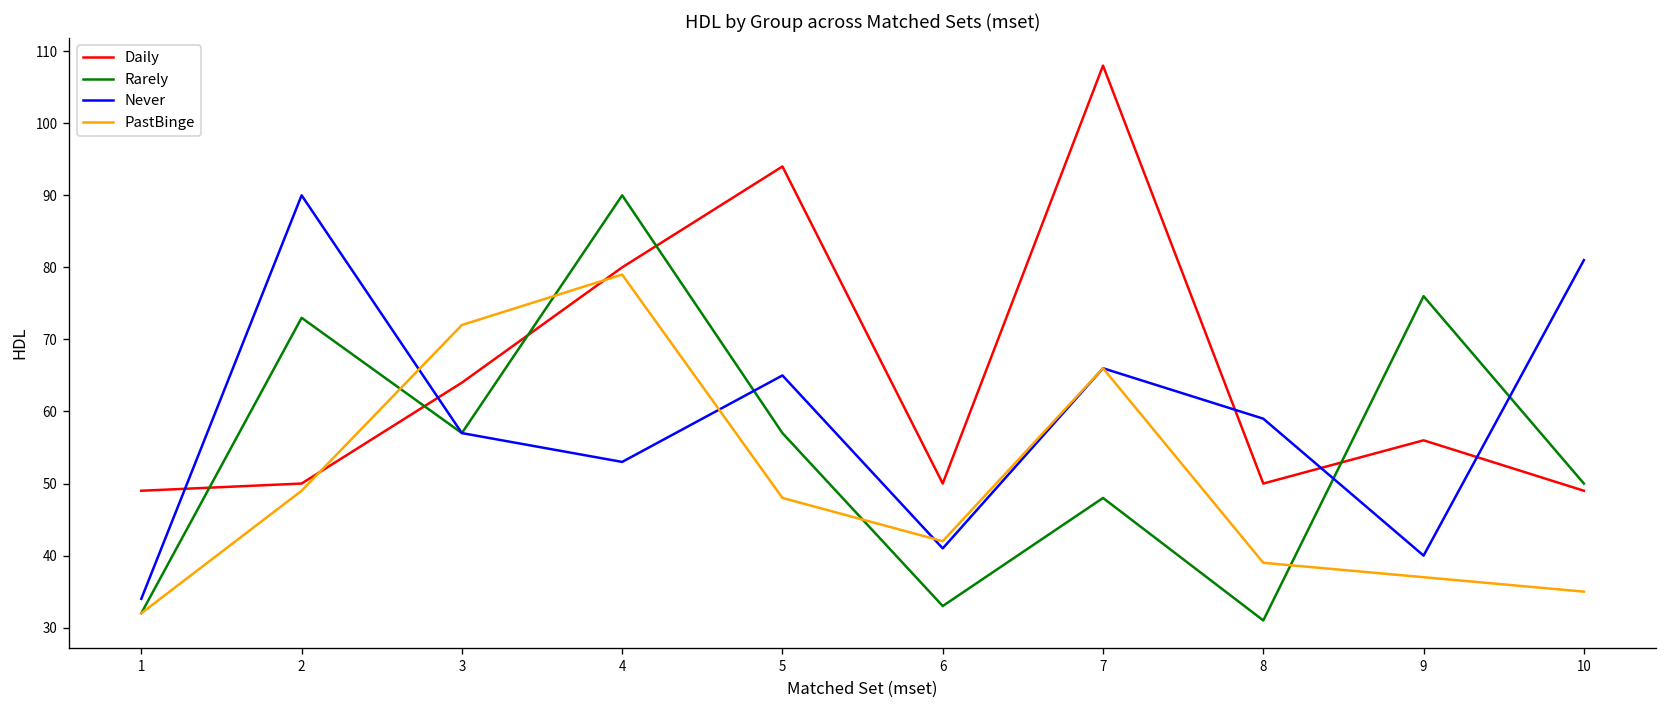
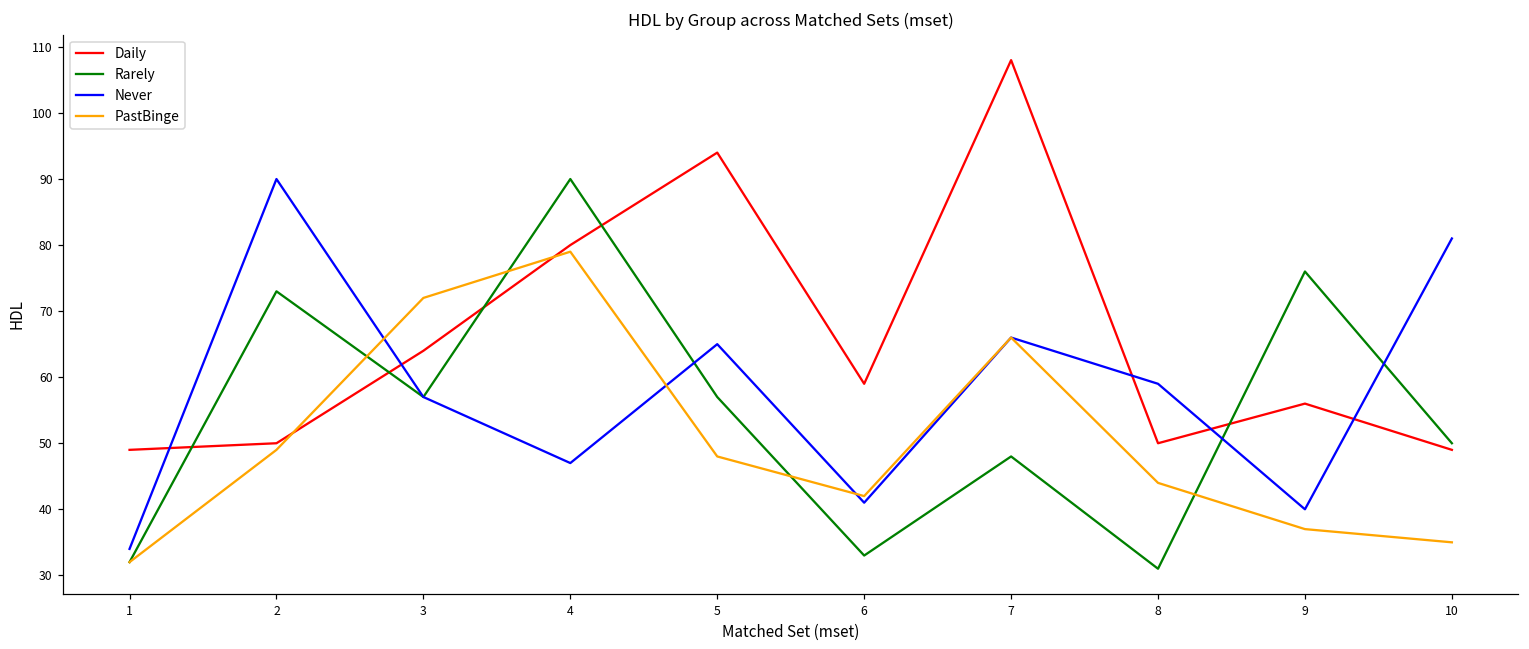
Never, 4: 53 -> 47
Daily, 6: 50 -> 59
PastBinge, 8: 39 -> 44
